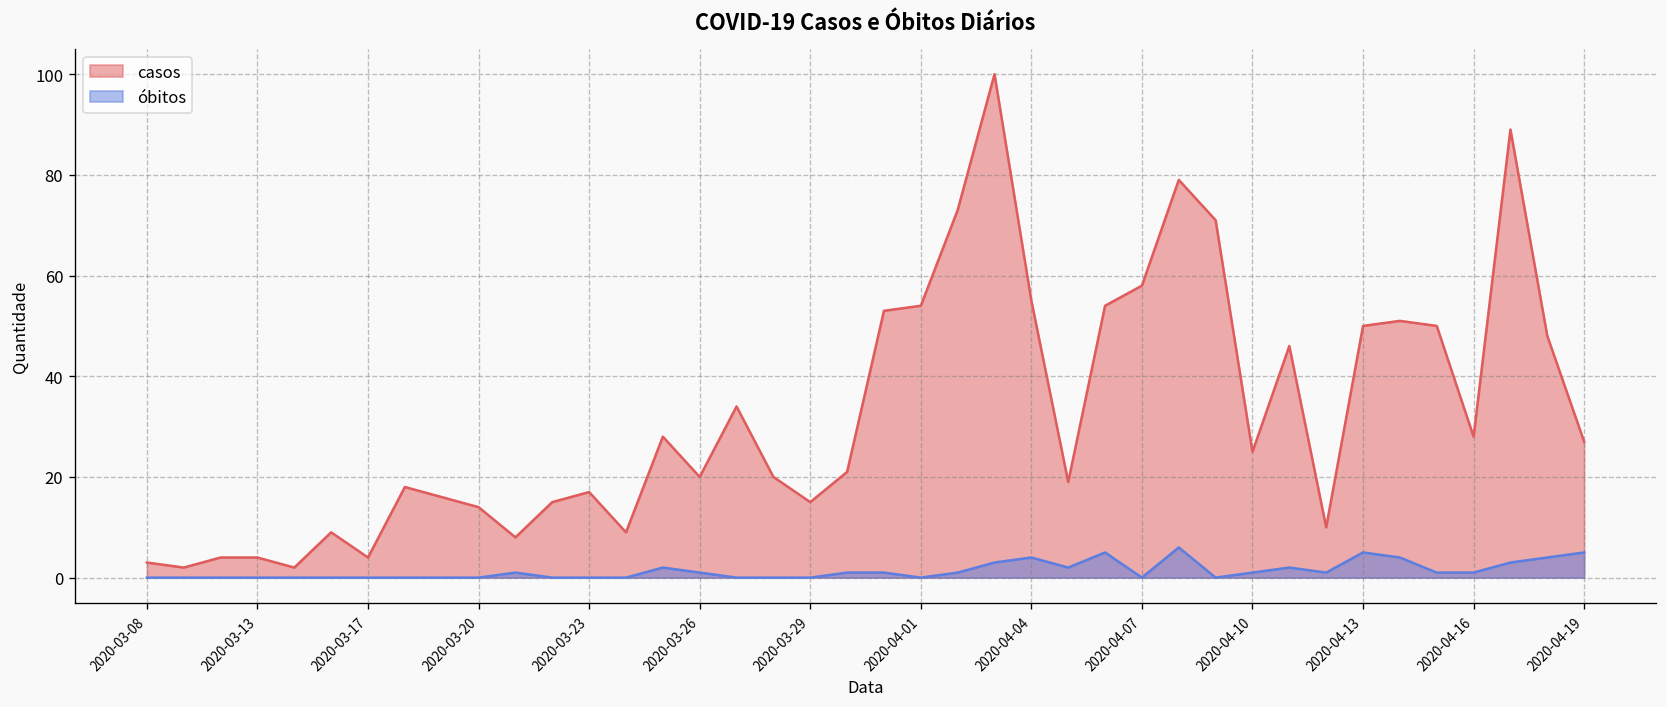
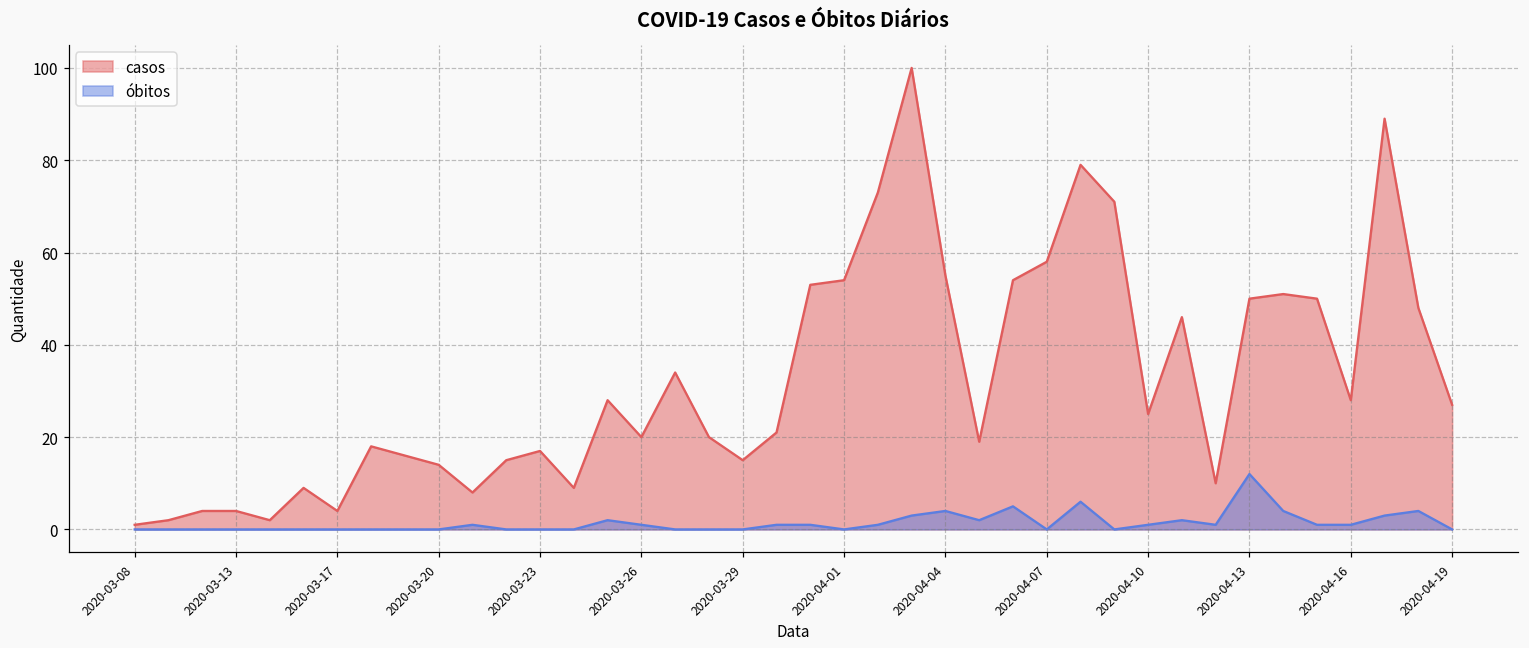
casos, 2020-03-08: 3 -> 1
óbitos, 2020-04-13: 5 -> 12
óbitos, 2020-04-19: 5 -> 0
